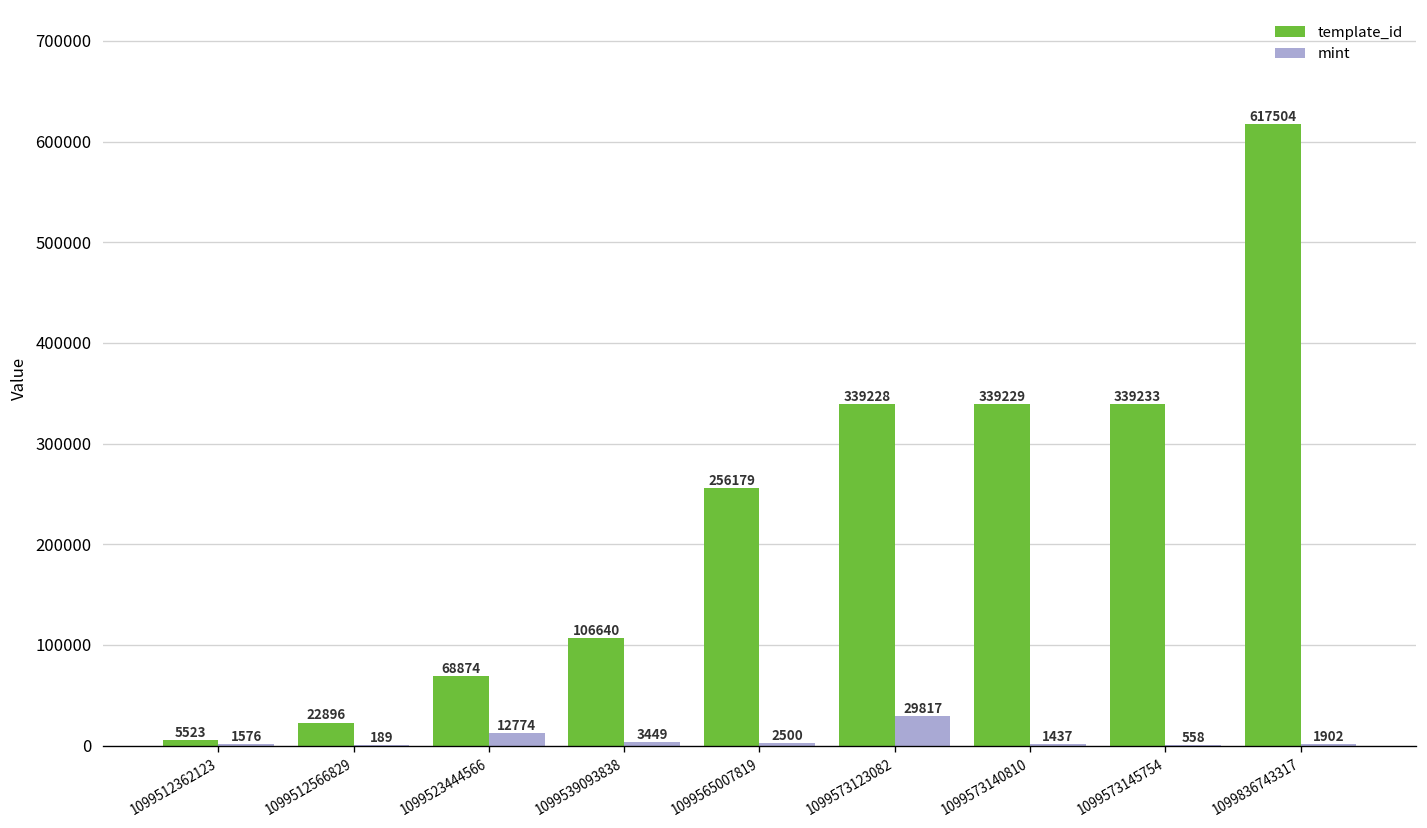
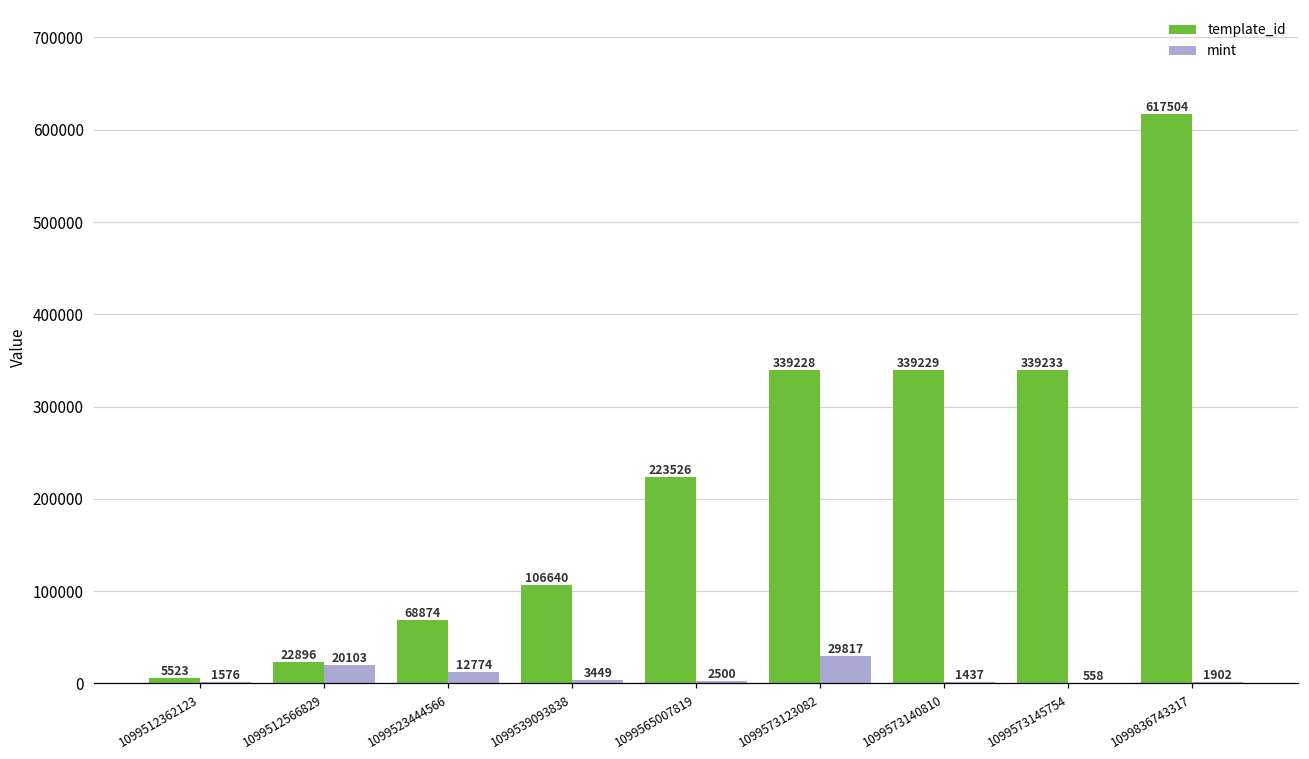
mint, 1099512566829: 189 -> 20103
template_id, 1099565007819: 256179 -> 223526
